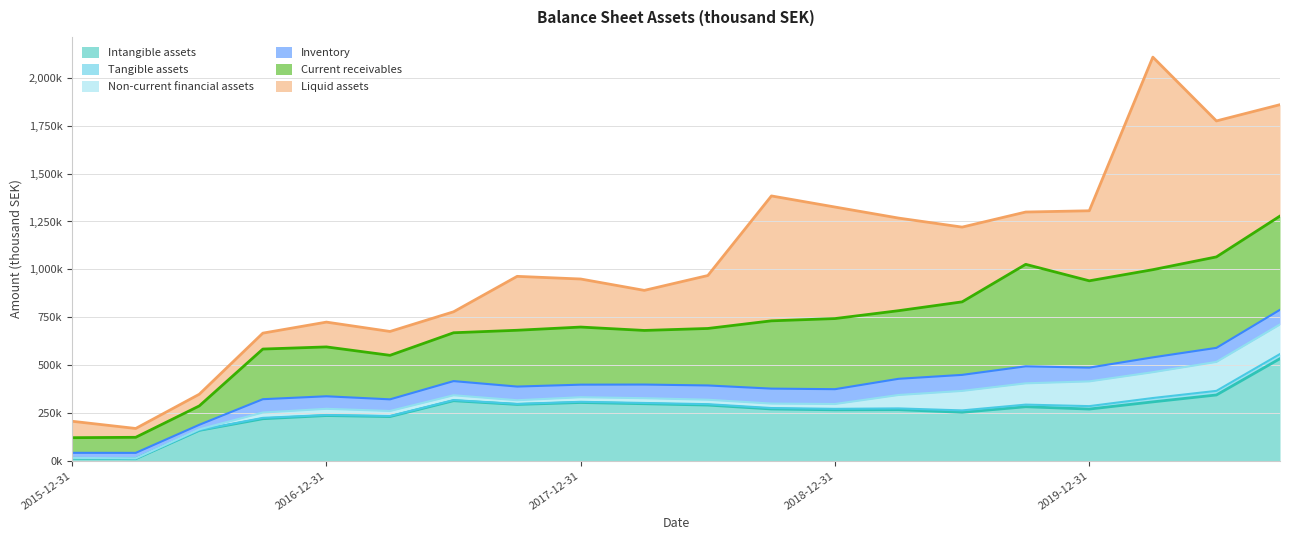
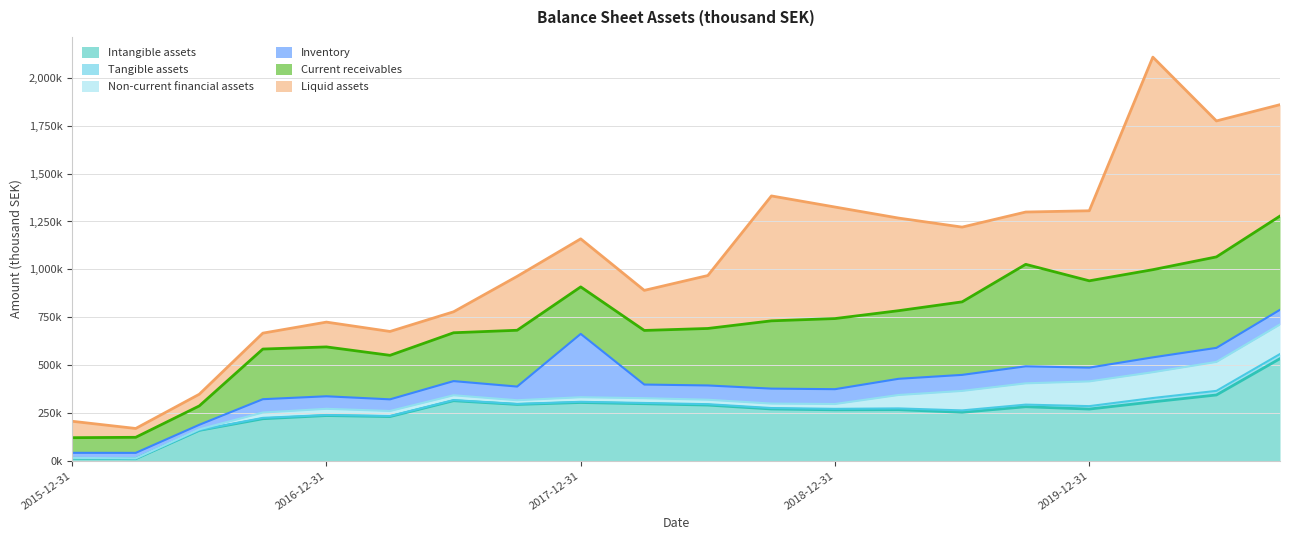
Inventory, 2017-12-31: 70,000 -> 330,000
Current receivables, 2017-12-31: 300,000 -> 250,000
